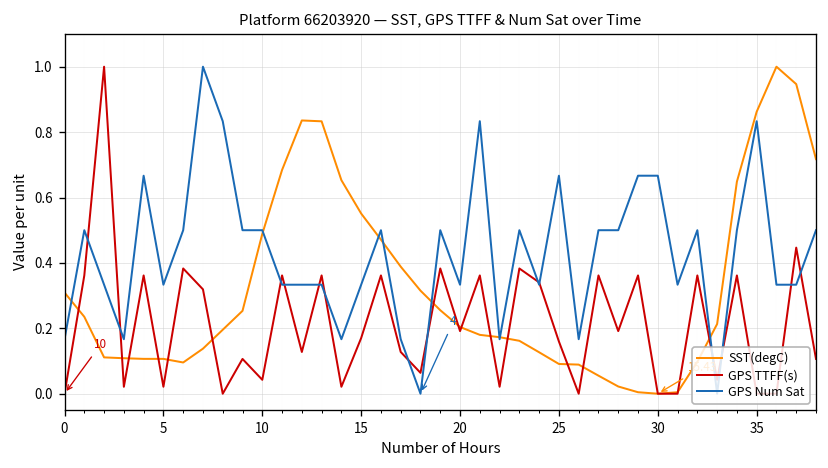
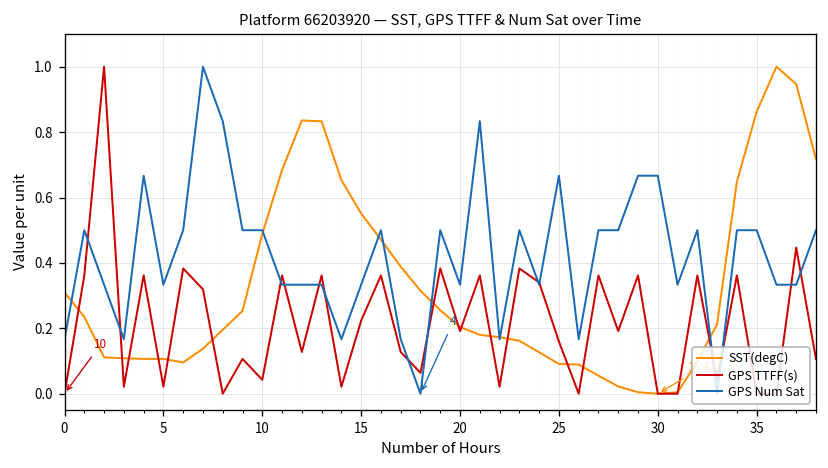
GPS TTFF(s), 15: 0.17 -> 0.22
GPS Num Sat, 35: 0.83 -> 0.50
